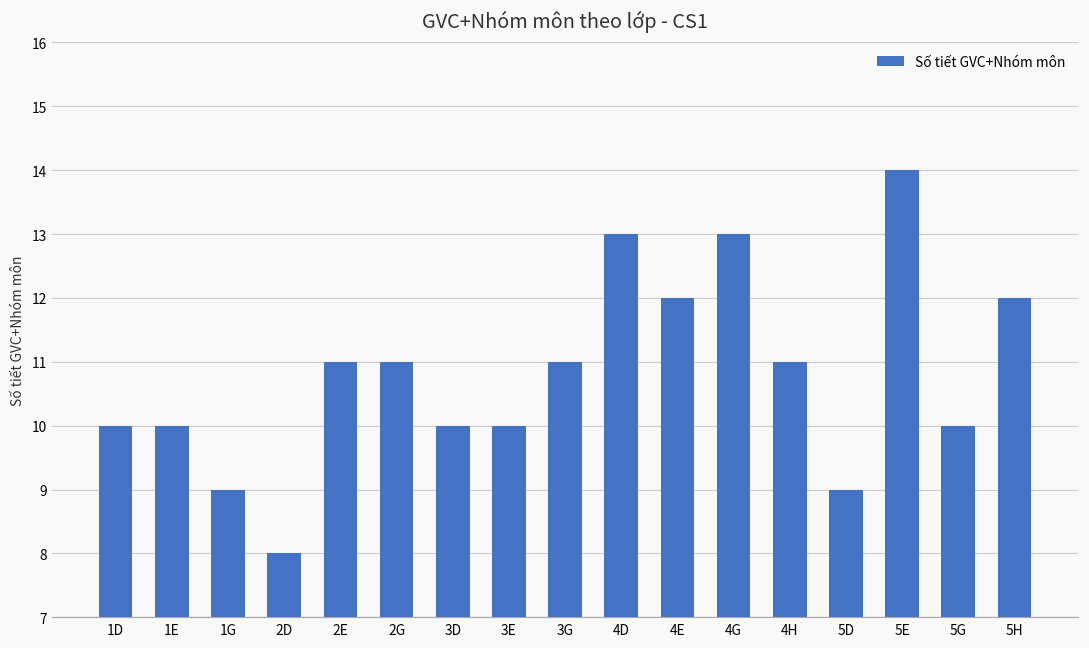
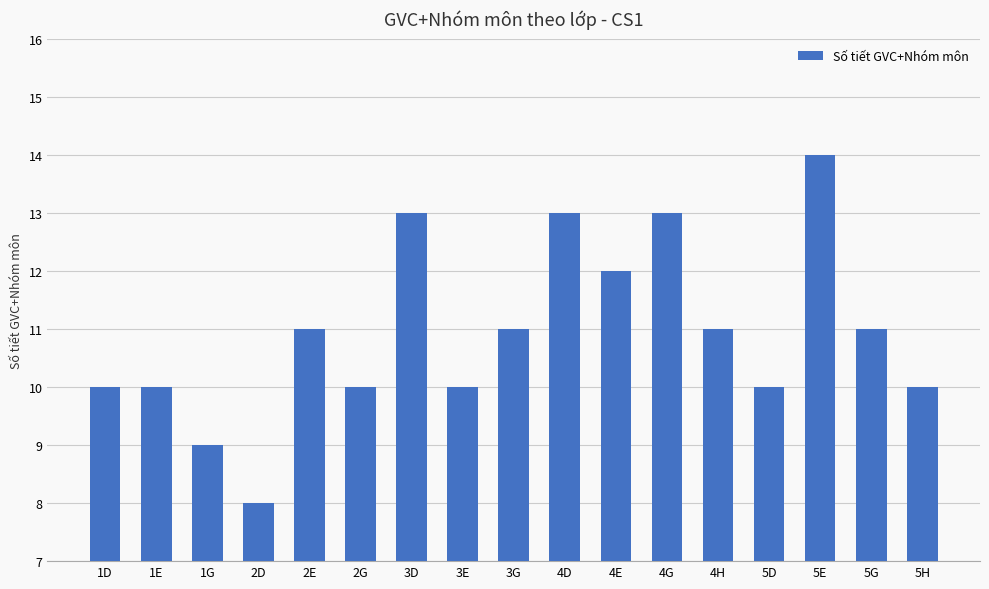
2G: 11 -> 10
3D: 10 -> 13
5D: 9 -> 10
5G: 10 -> 11
5H: 12 -> 10
